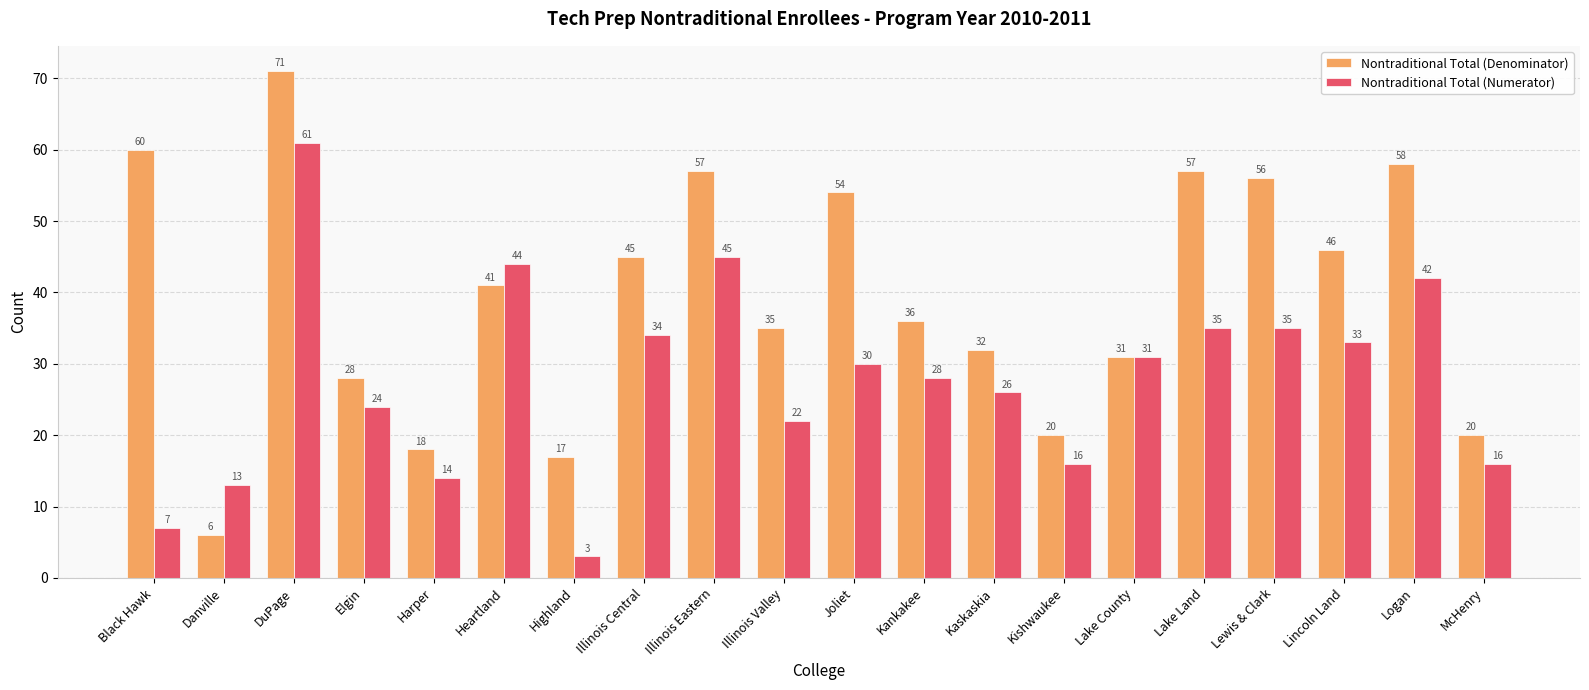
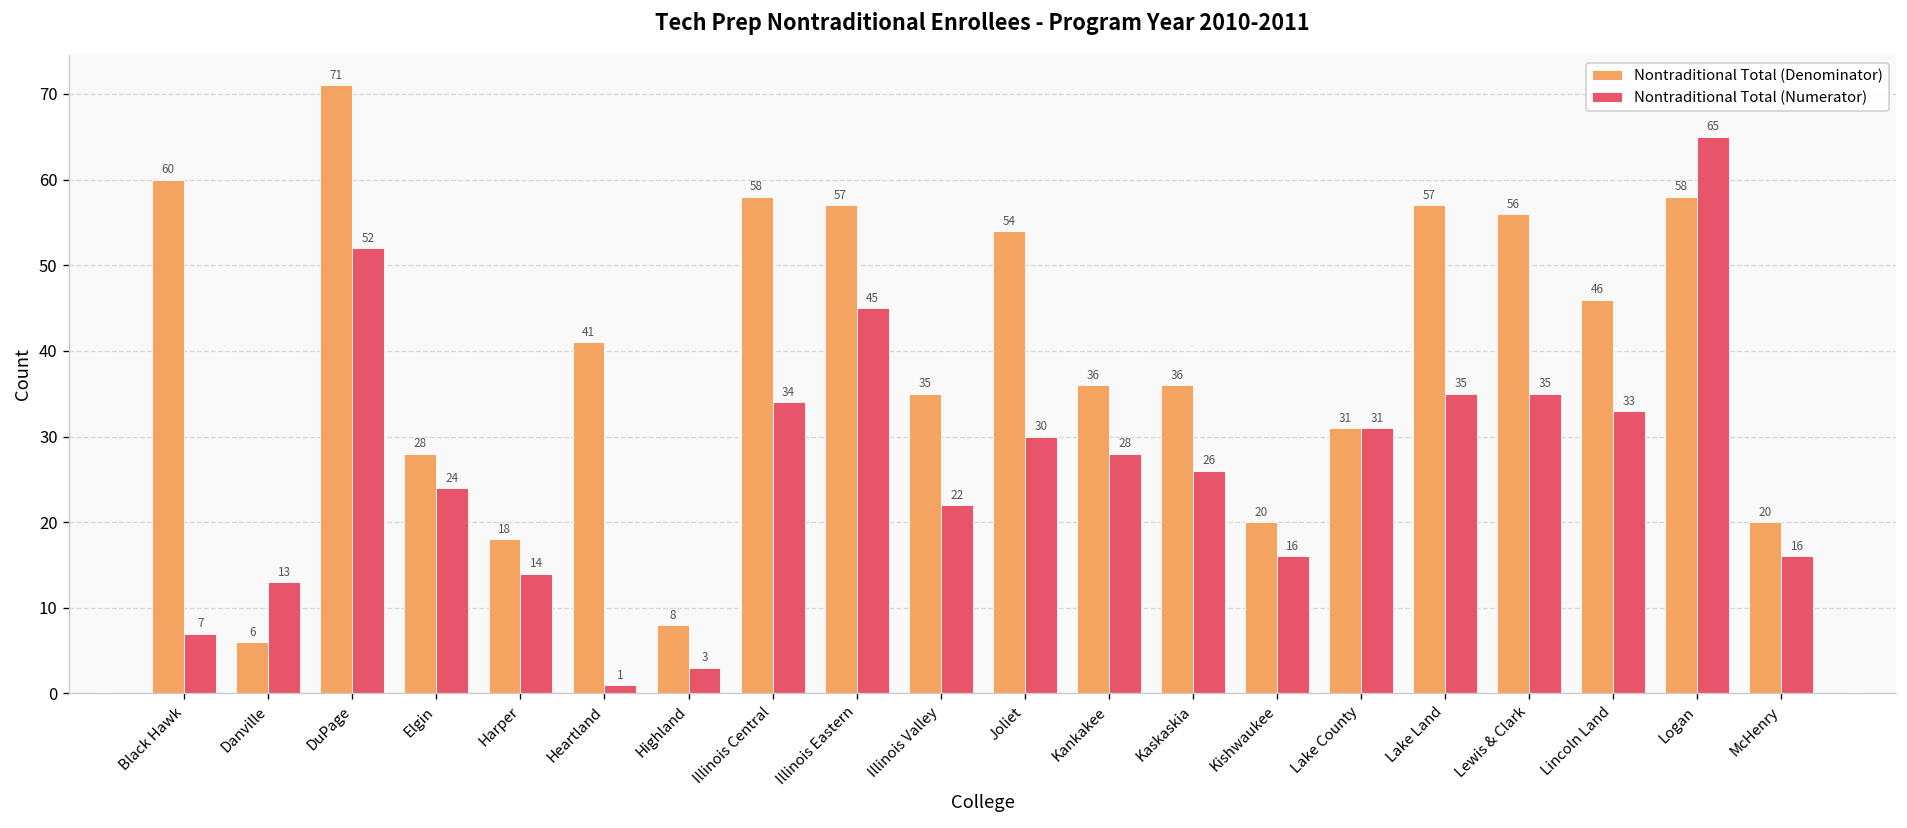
Nontraditional Total (Numerator), DuPage: 61 -> 52
Nontraditional Total (Numerator), Heartland: 44 -> 1
Nontraditional Total (Denominator), Highland: 17 -> 8
Nontraditional Total (Denominator), Illinois Central: 45 -> 58
Nontraditional Total (Denominator), Kaskaskia: 32 -> 36
Nontraditional Total (Numerator), Logan: 42 -> 65
